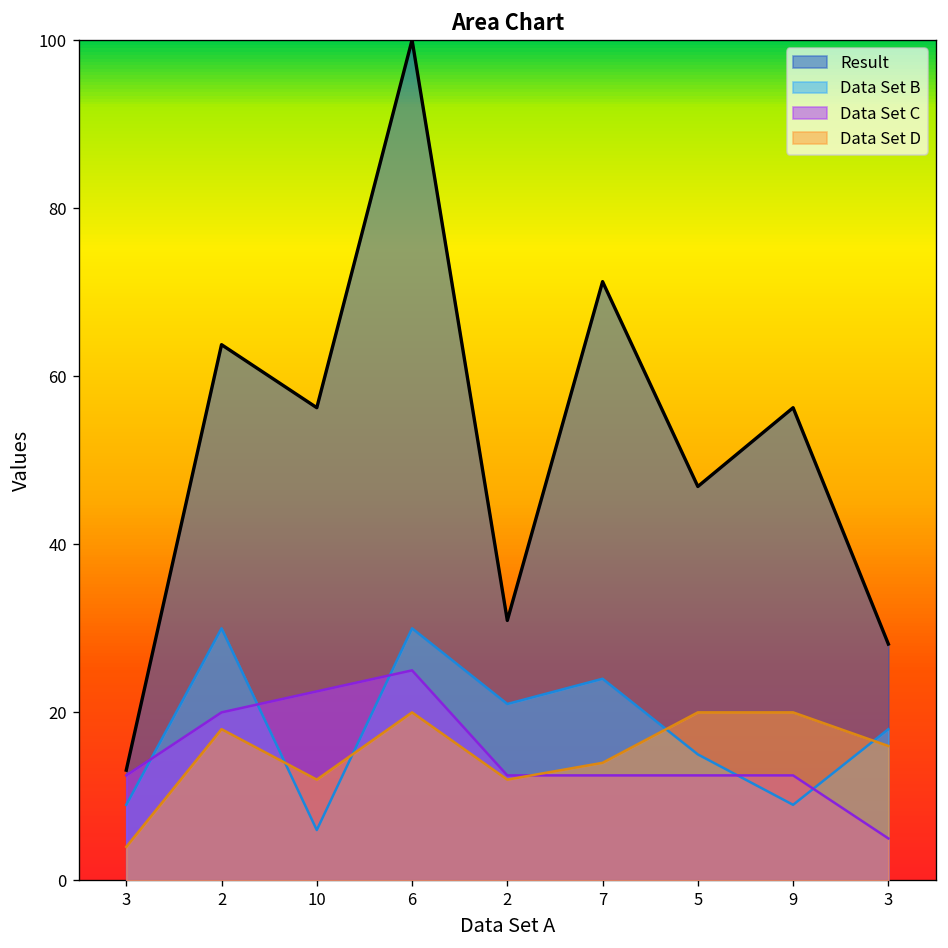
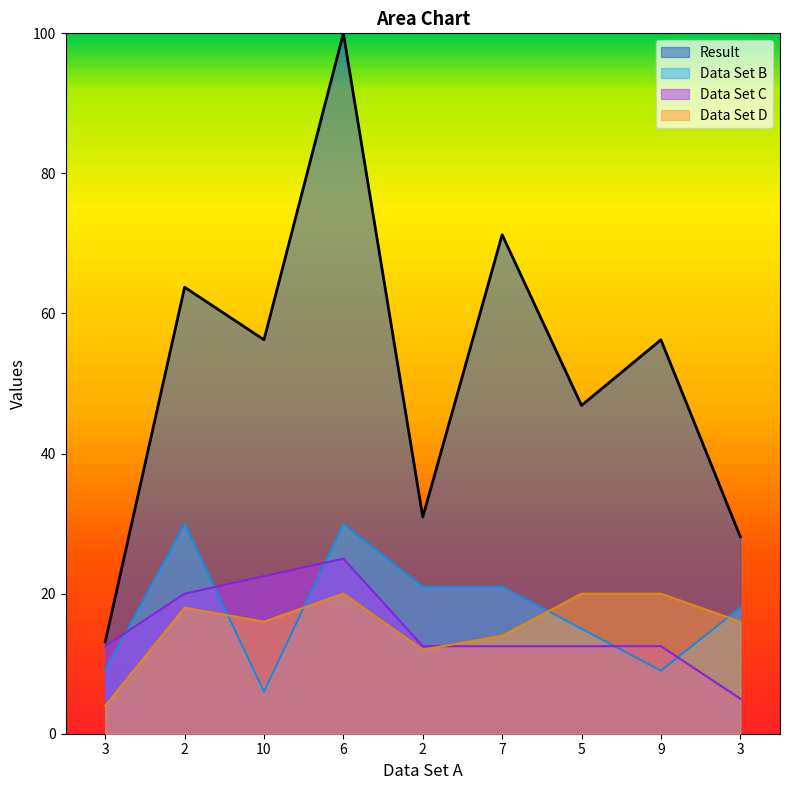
Data Set D, 10: 12 -> 16
Data Set B, 7: 24 -> 21
